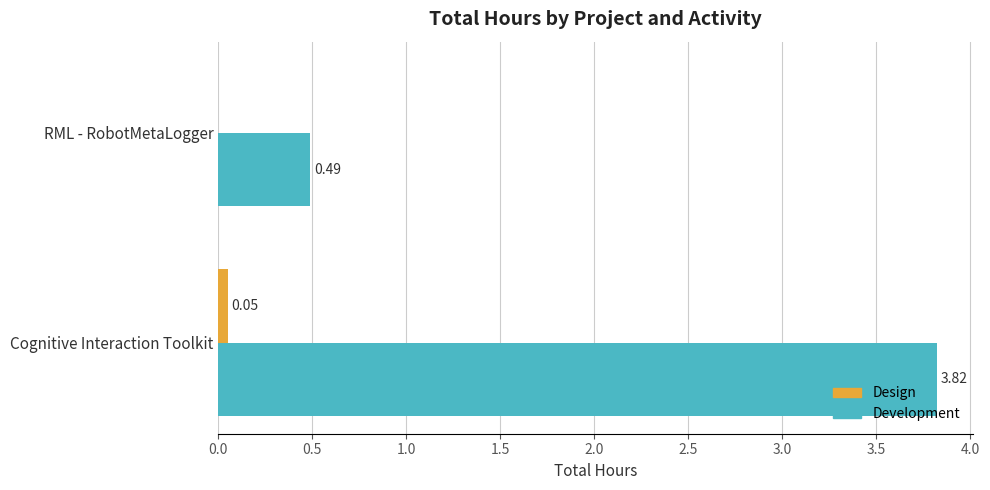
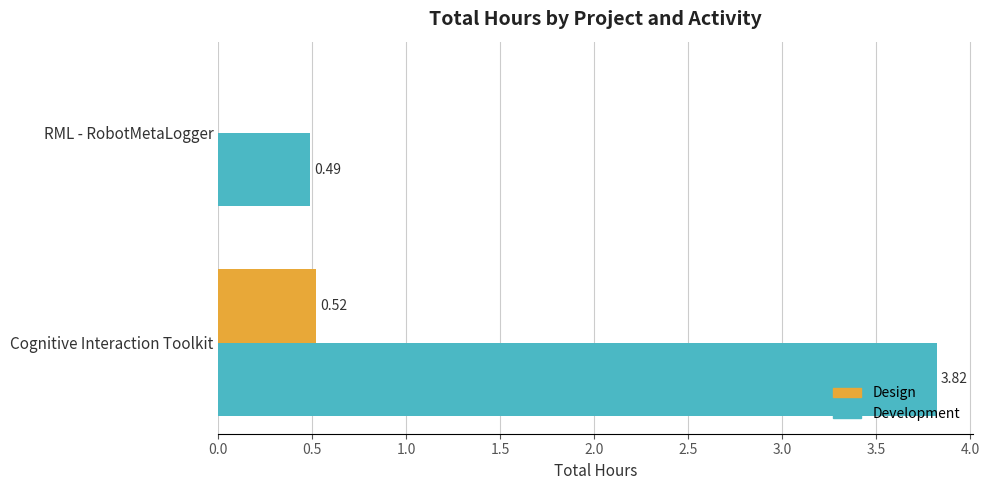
Design, Cognitive Interaction Toolkit: 0.05 -> 0.52
